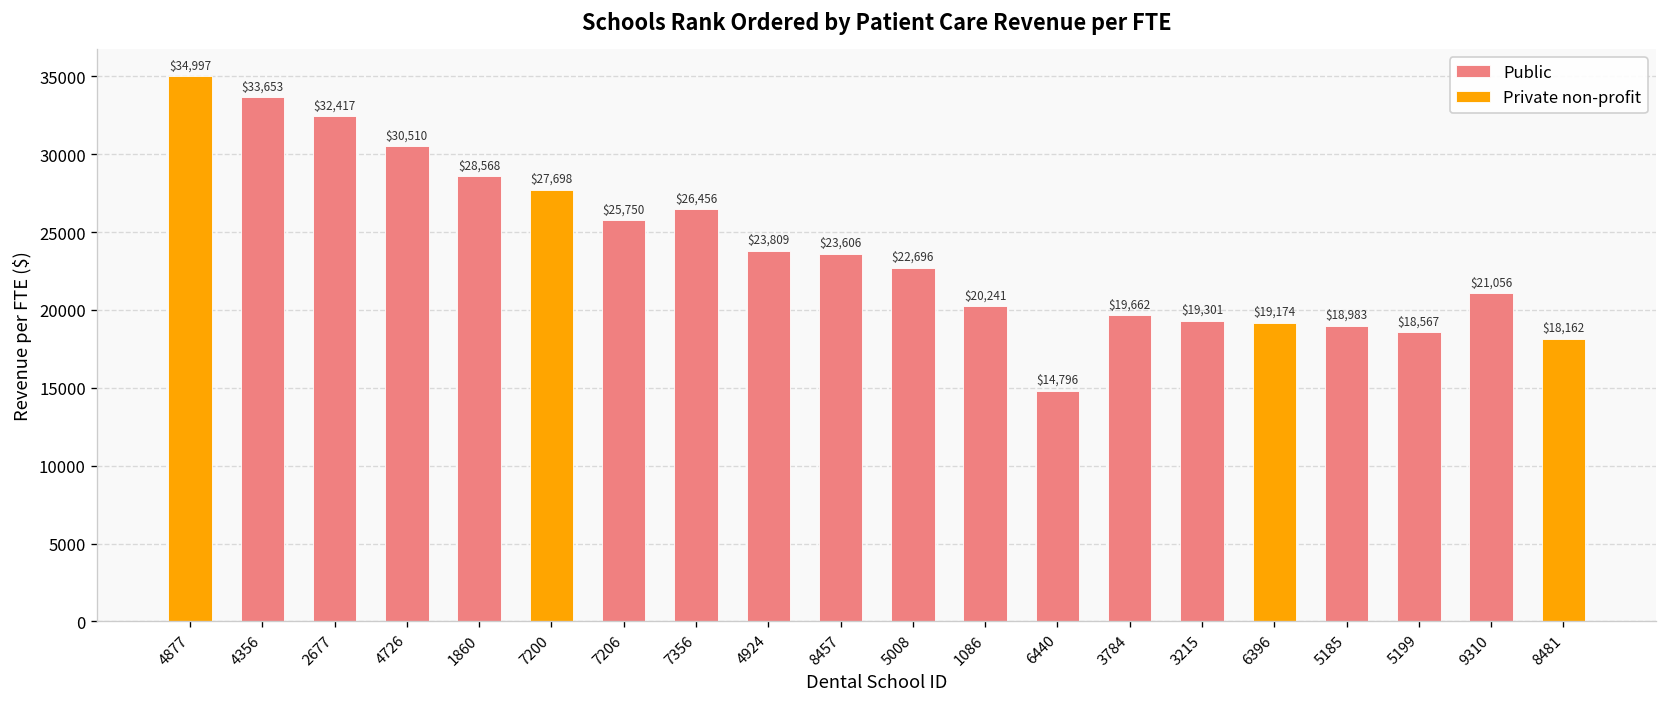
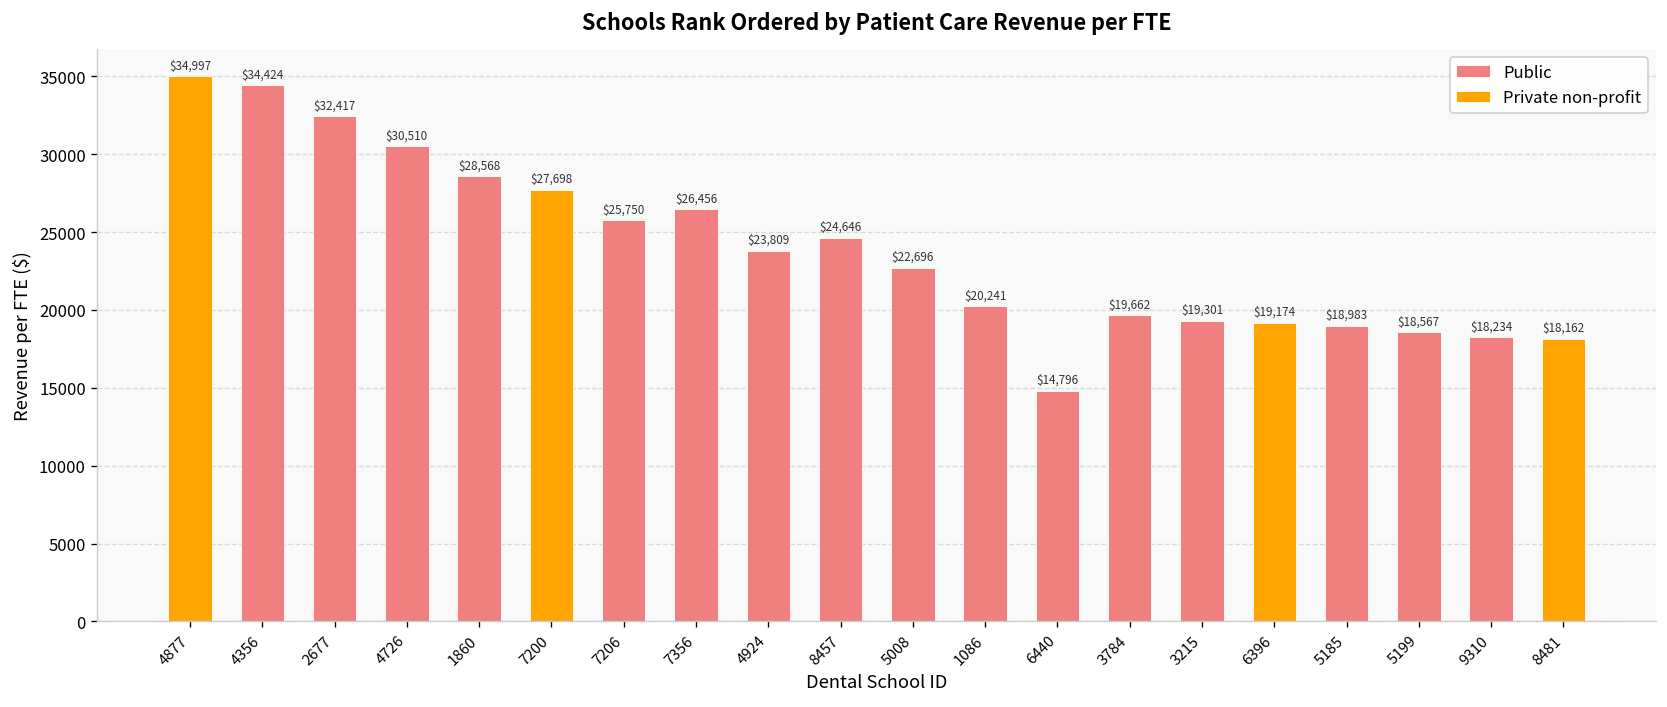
Public, 4356: $33,653 -> $34,424
Public, 8457: $23,606 -> $24,646
Public, 9310: $21,056 -> $18,234
